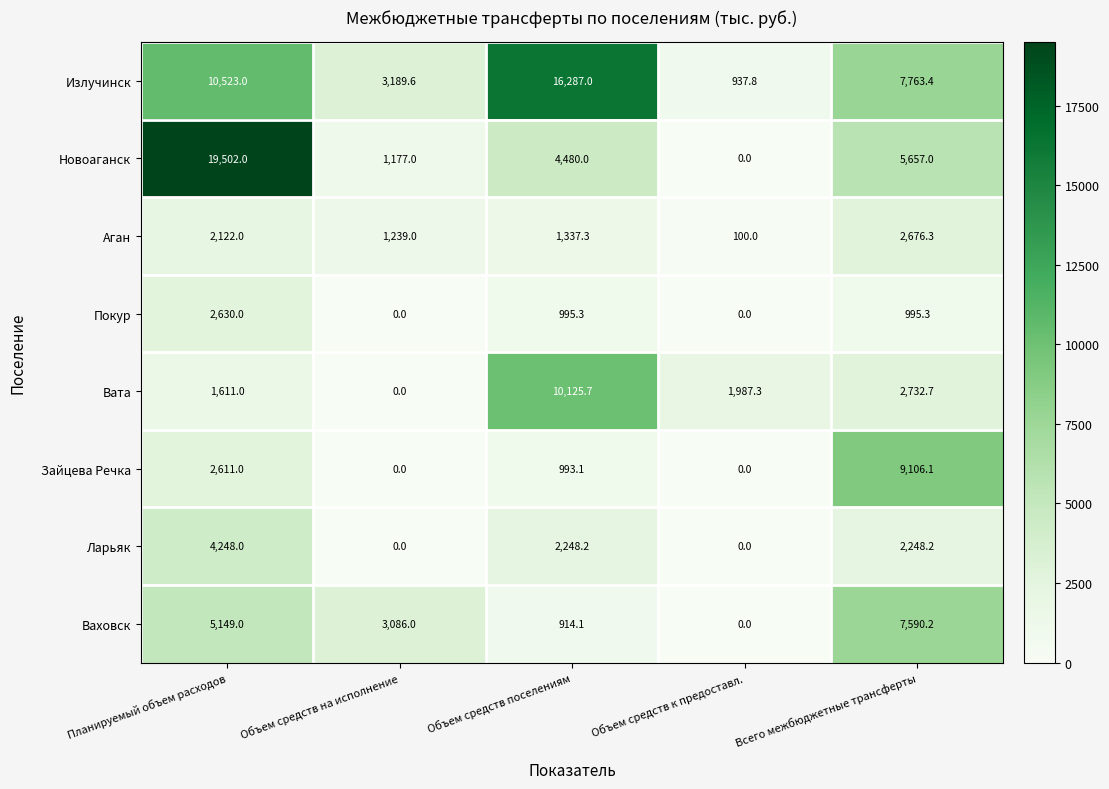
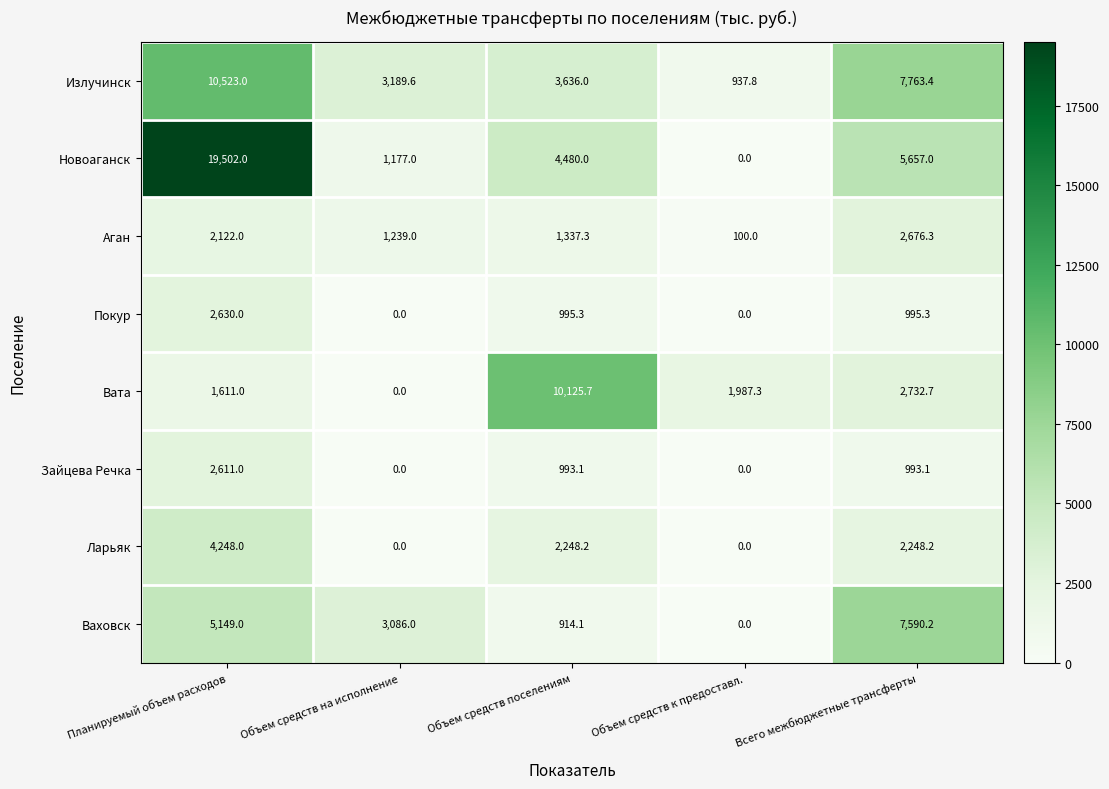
Излучинск, Объем средств поселениям: 16,287.0 -> 3,636.0
Зайцева Речка, Всего межбюджетные трансферты: 9,106.1 -> 993.1
